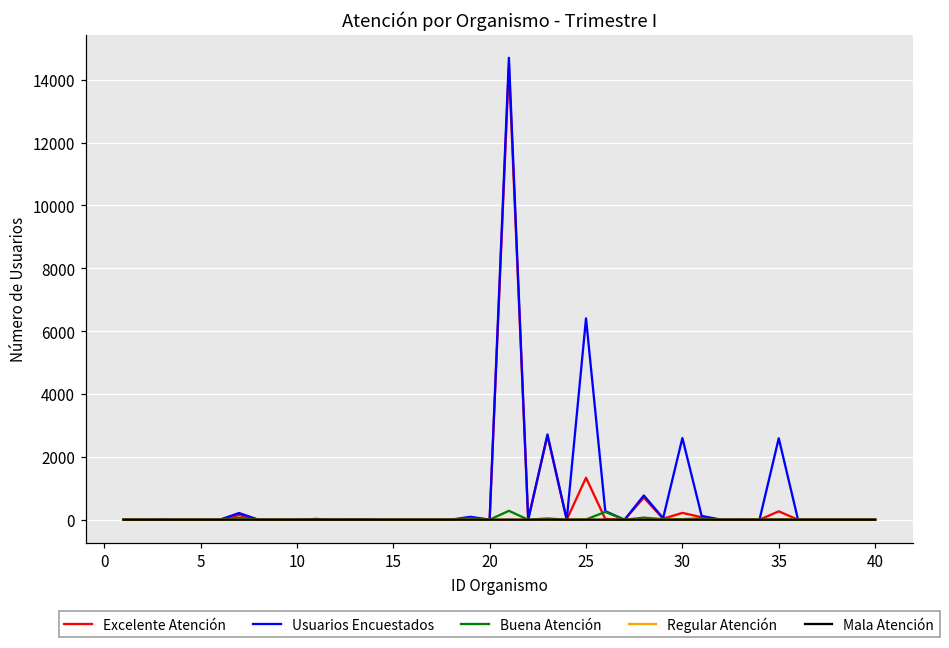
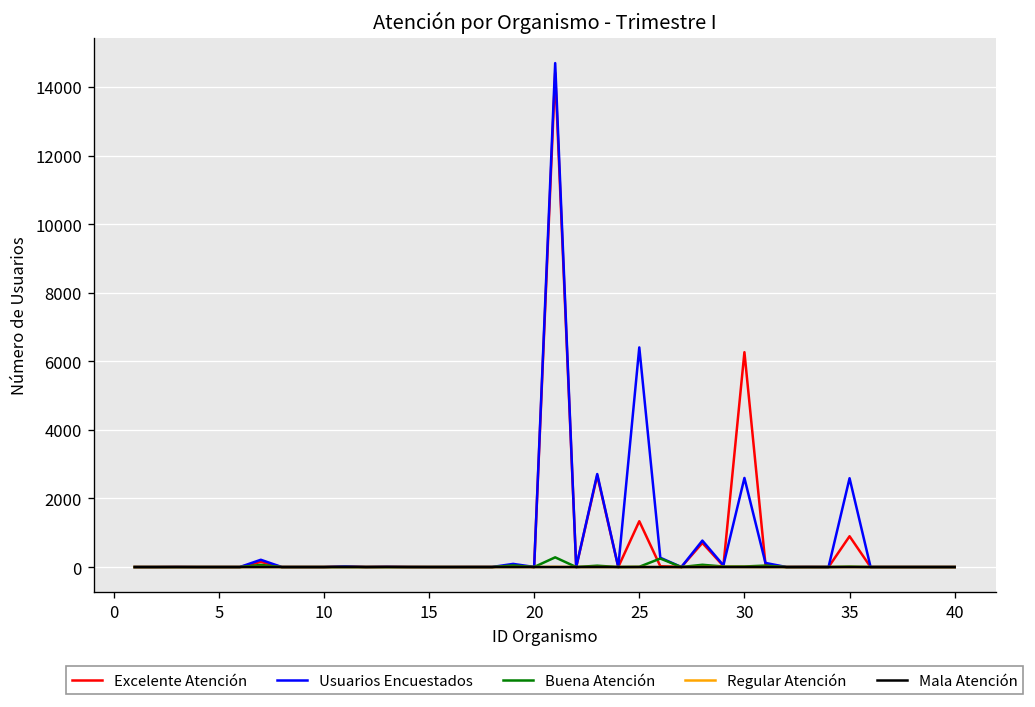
Excelente Atención, 30: 200 -> 6300
Excelente Atención, 35: 300 -> 900
